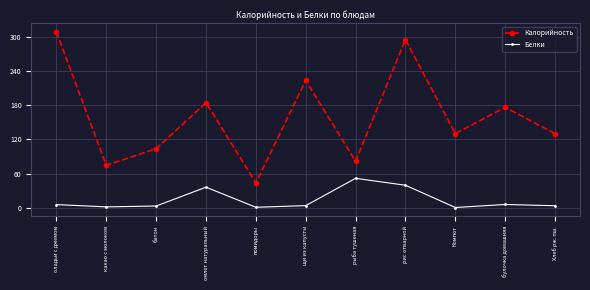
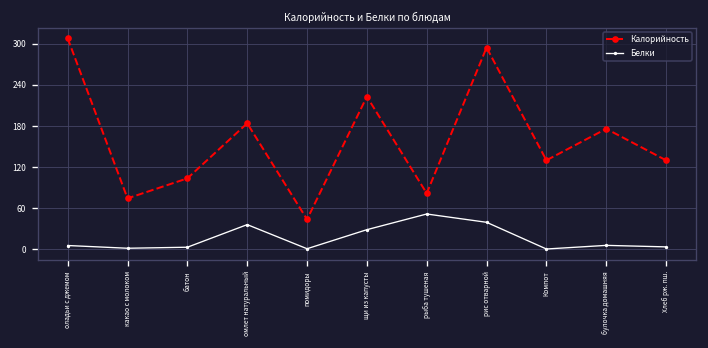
Белки, щи из капусты: 0 -> 30
